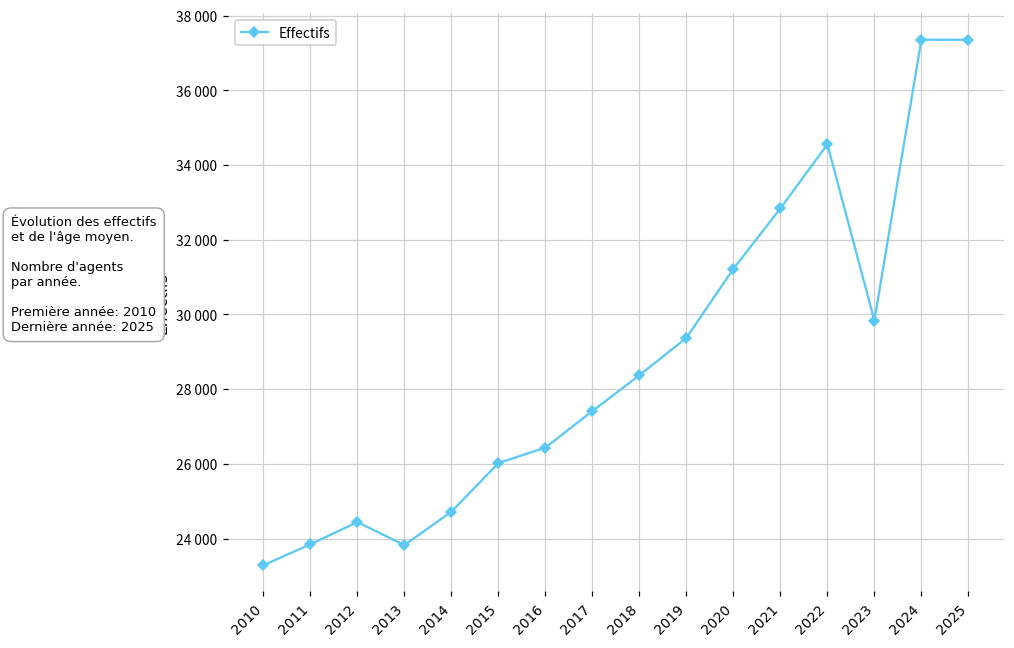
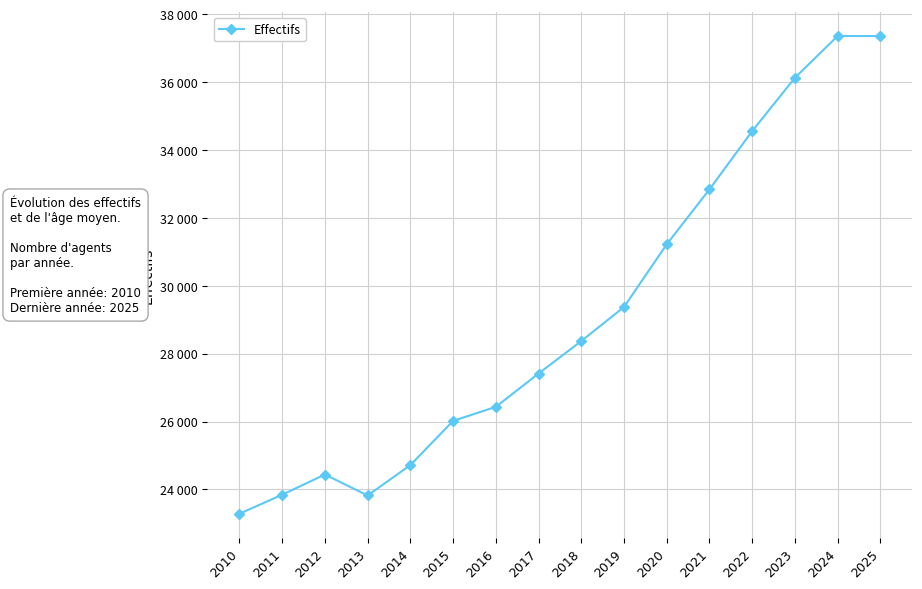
2023: 29800 -> 36100
